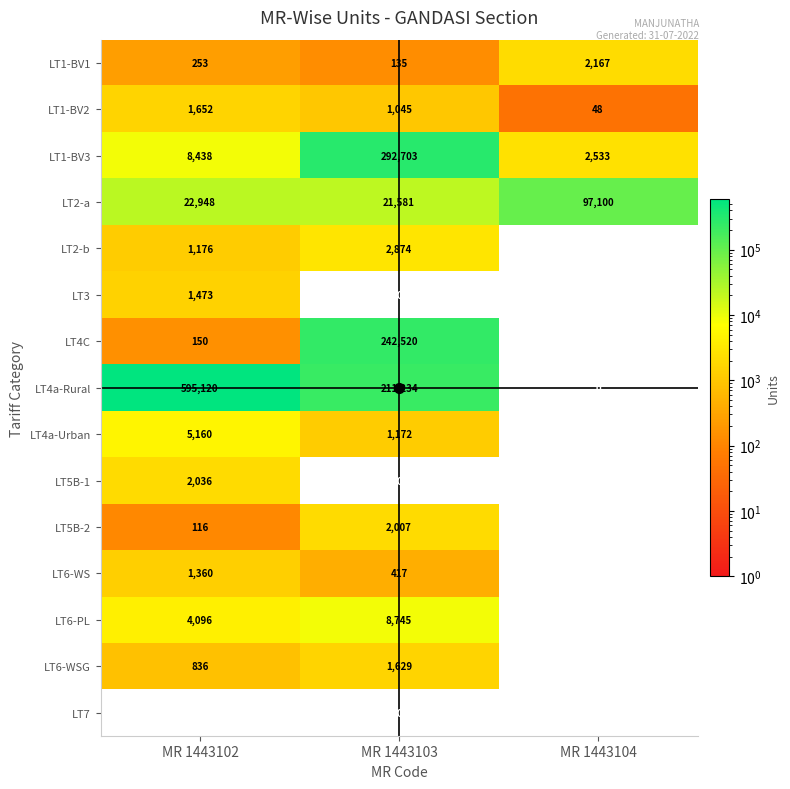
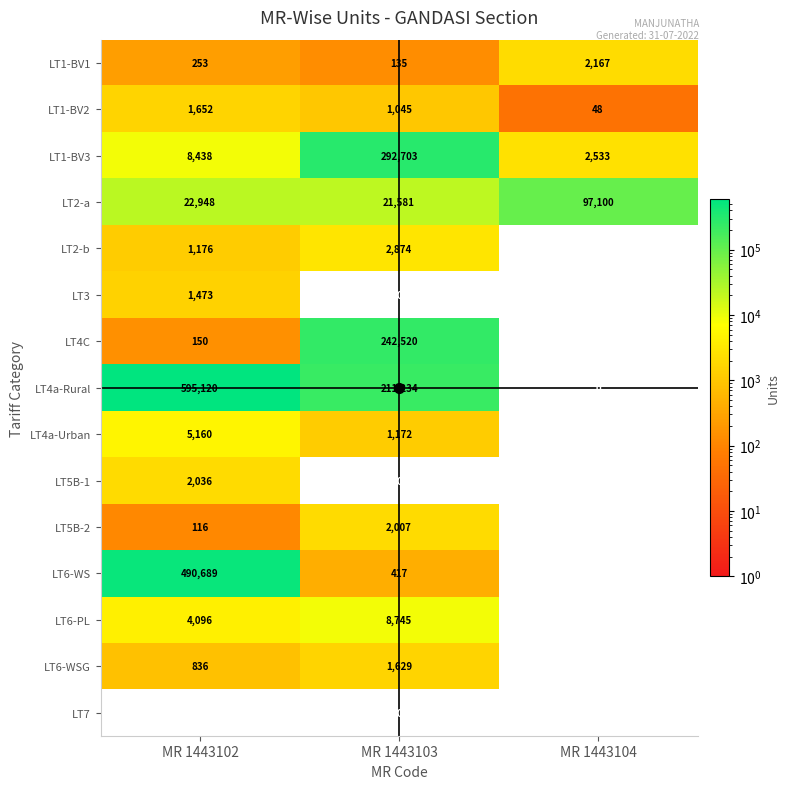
LT6-WS, MR 1443102: 1,360 -> 490,689
